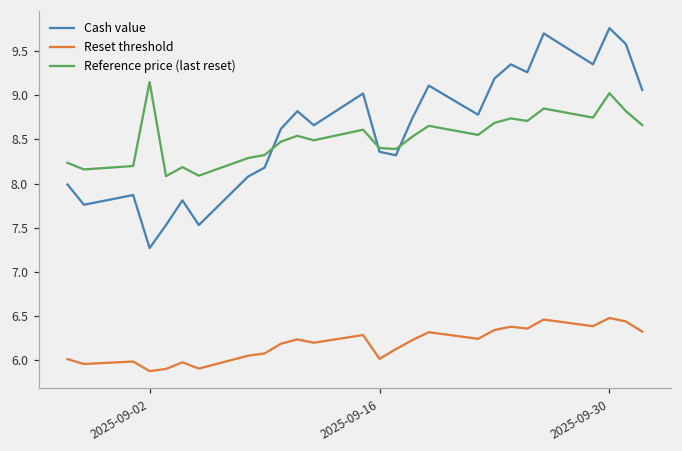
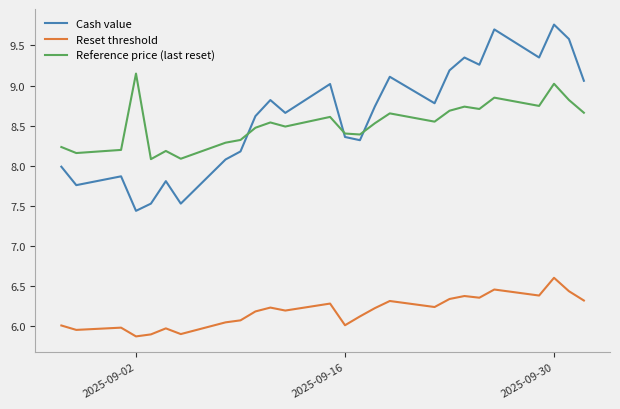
Cash value, 2025-09-02: 7.3 -> 7.4
Reset threshold, 2025-09-30: 6.5 -> 6.6
